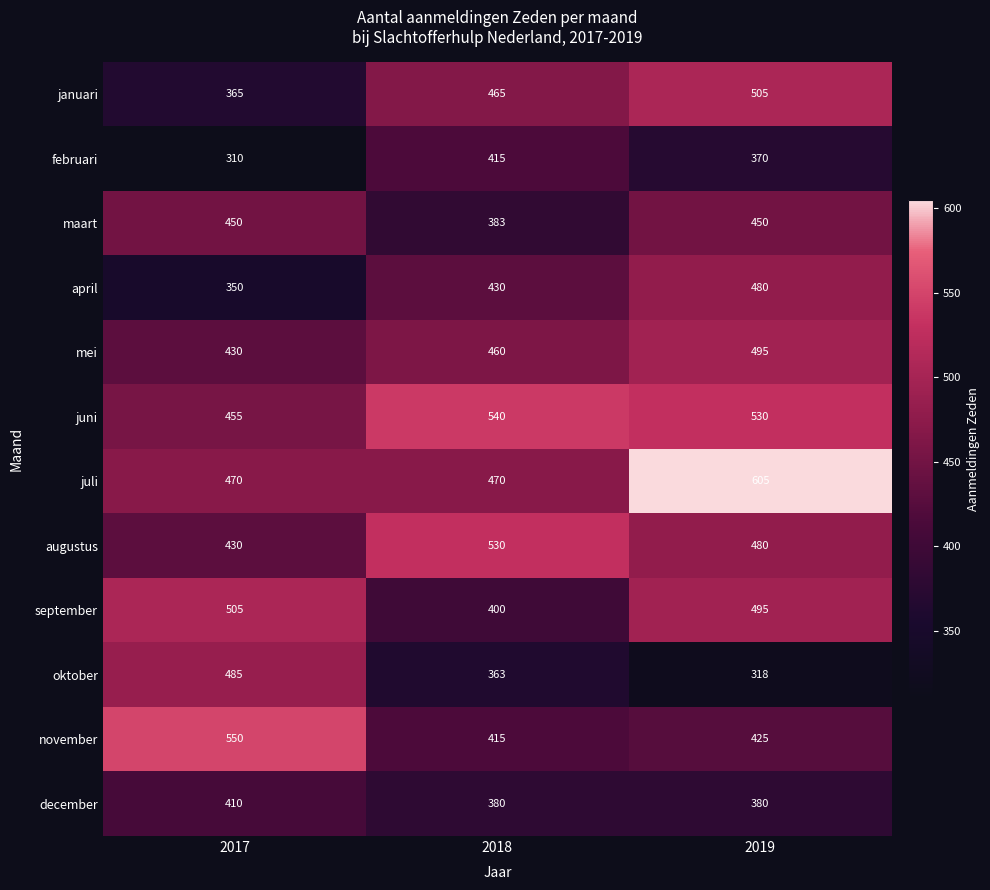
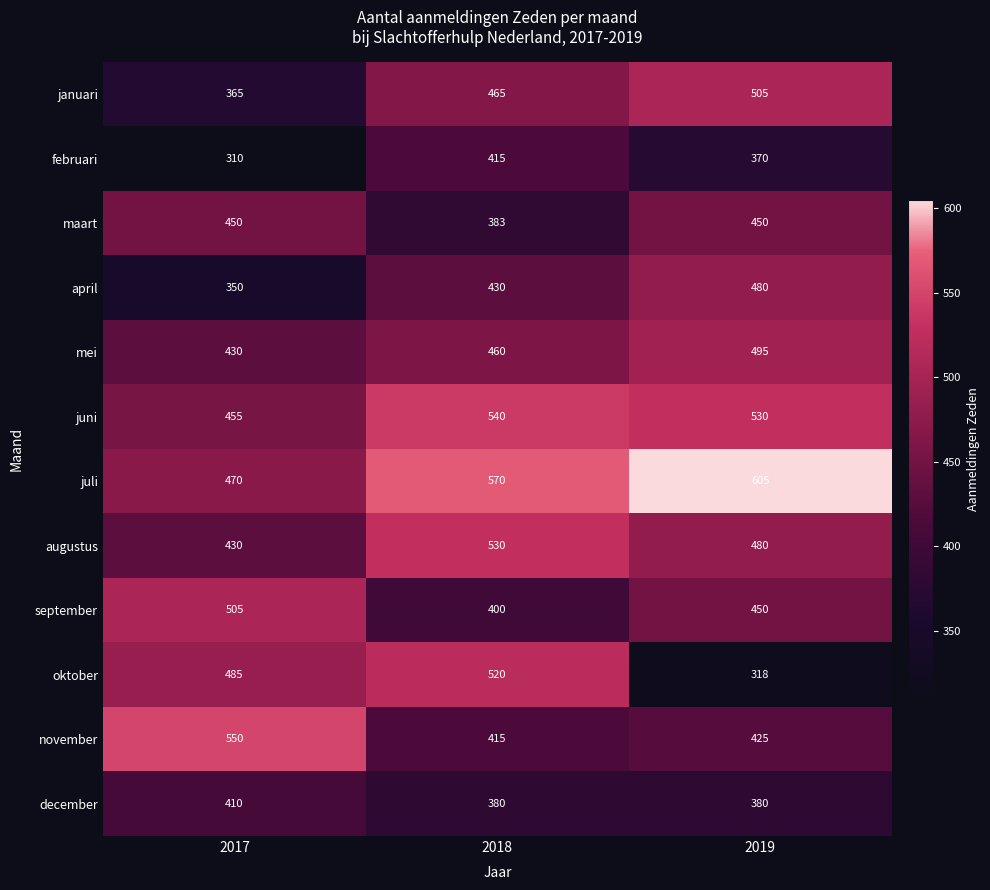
juli, 2018: 470 -> 570
september, 2019: 495 -> 450
oktober, 2018: 363 -> 520
